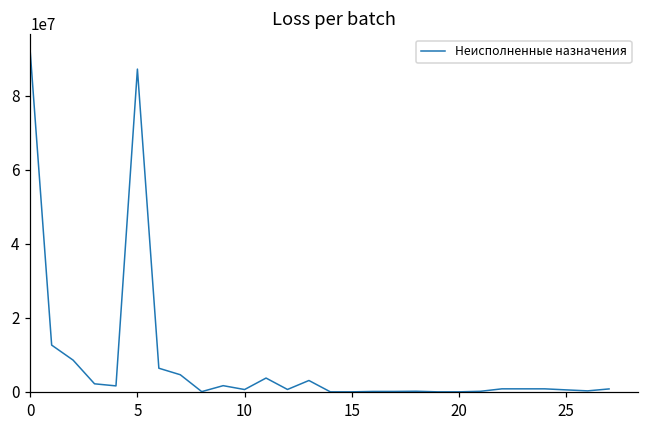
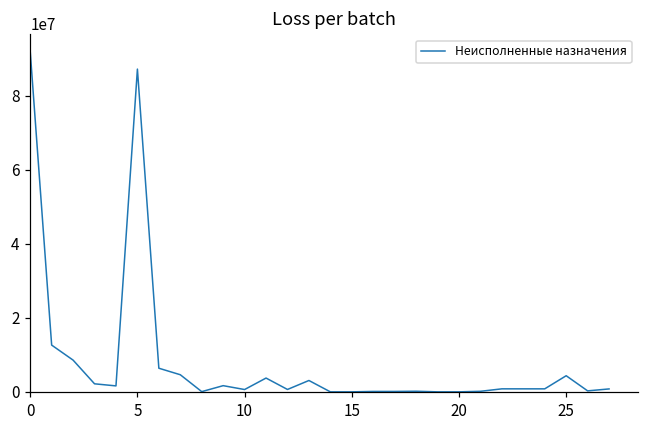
25: 1000000 -> 4000000
